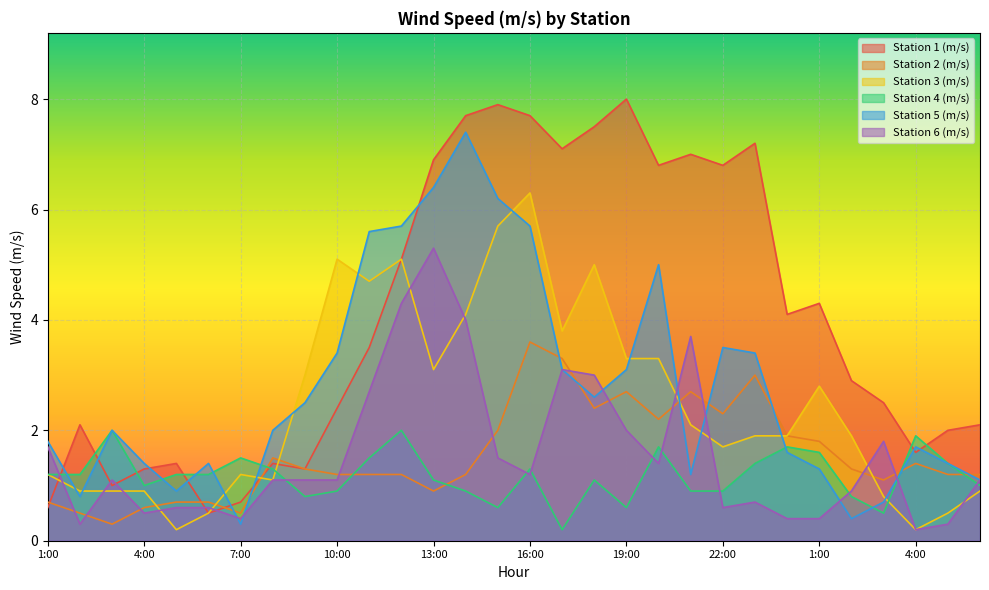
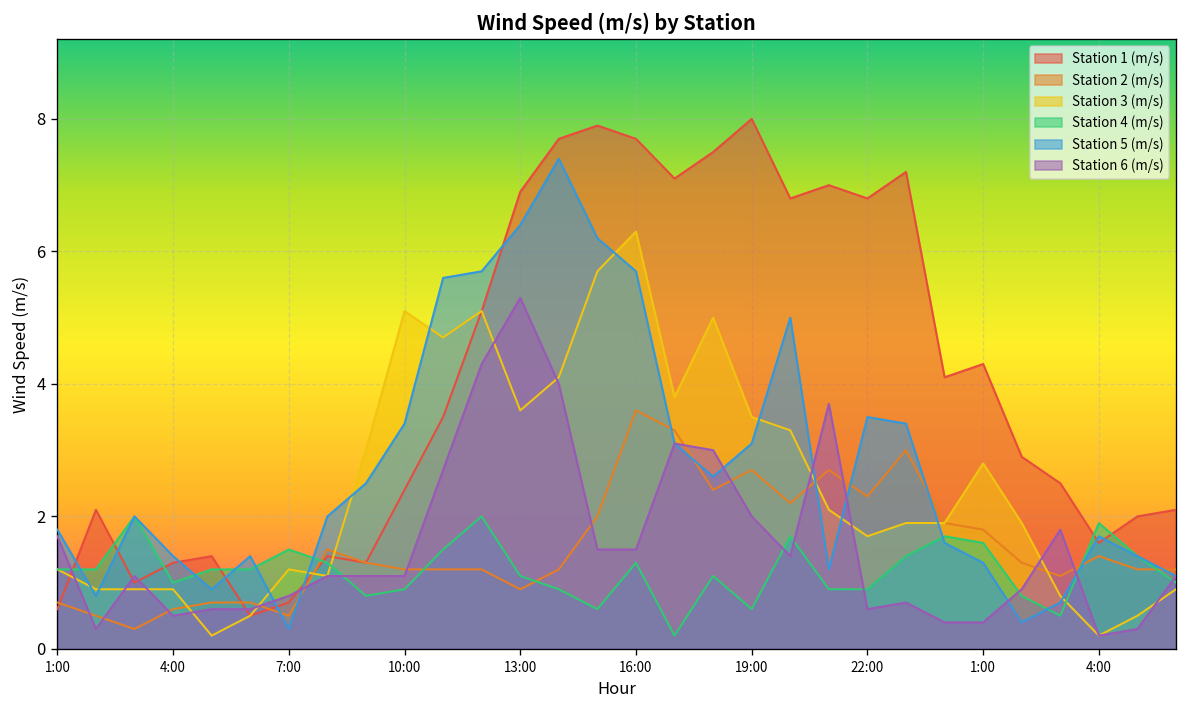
Station 6 (m/s), 7:00: 0.4 -> 0.8
Station 3 (m/s), 13:00: 3.1 -> 3.6
Station 6 (m/s), 16:00: 1.2 -> 1.5
Station 3 (m/s), 19:00: 3.3 -> 3.5
